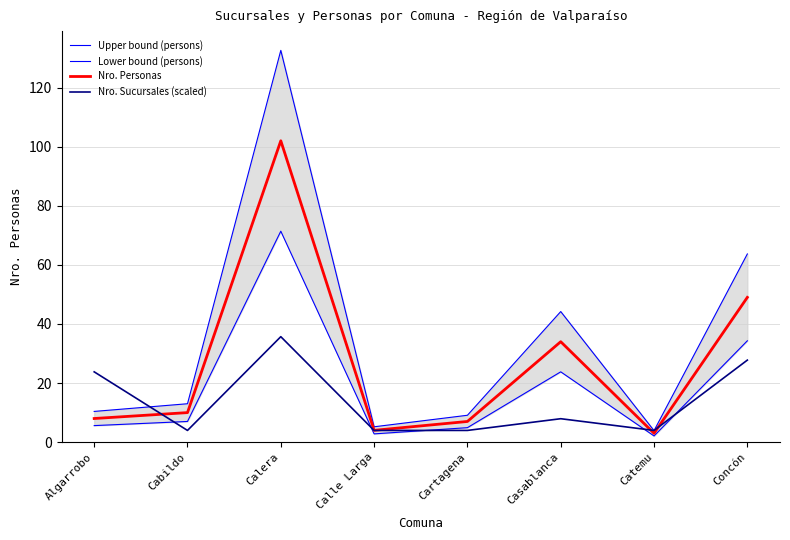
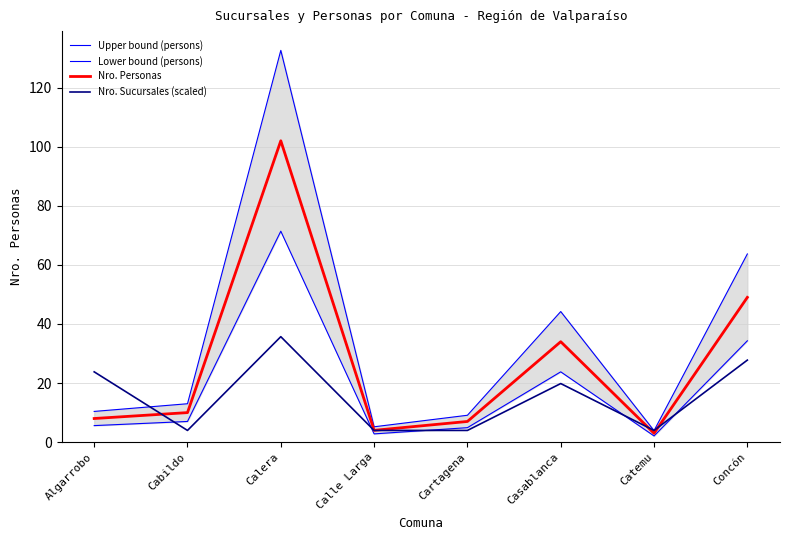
Nro. Sucursales (scaled), Casablanca: 8 -> 20
